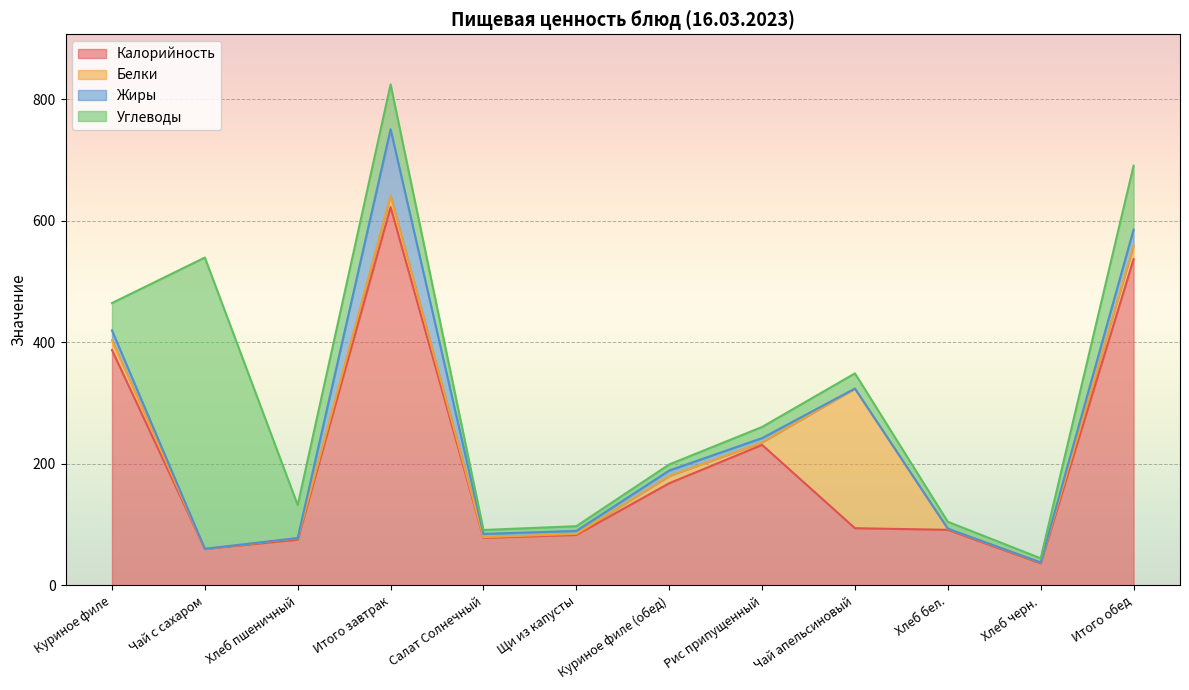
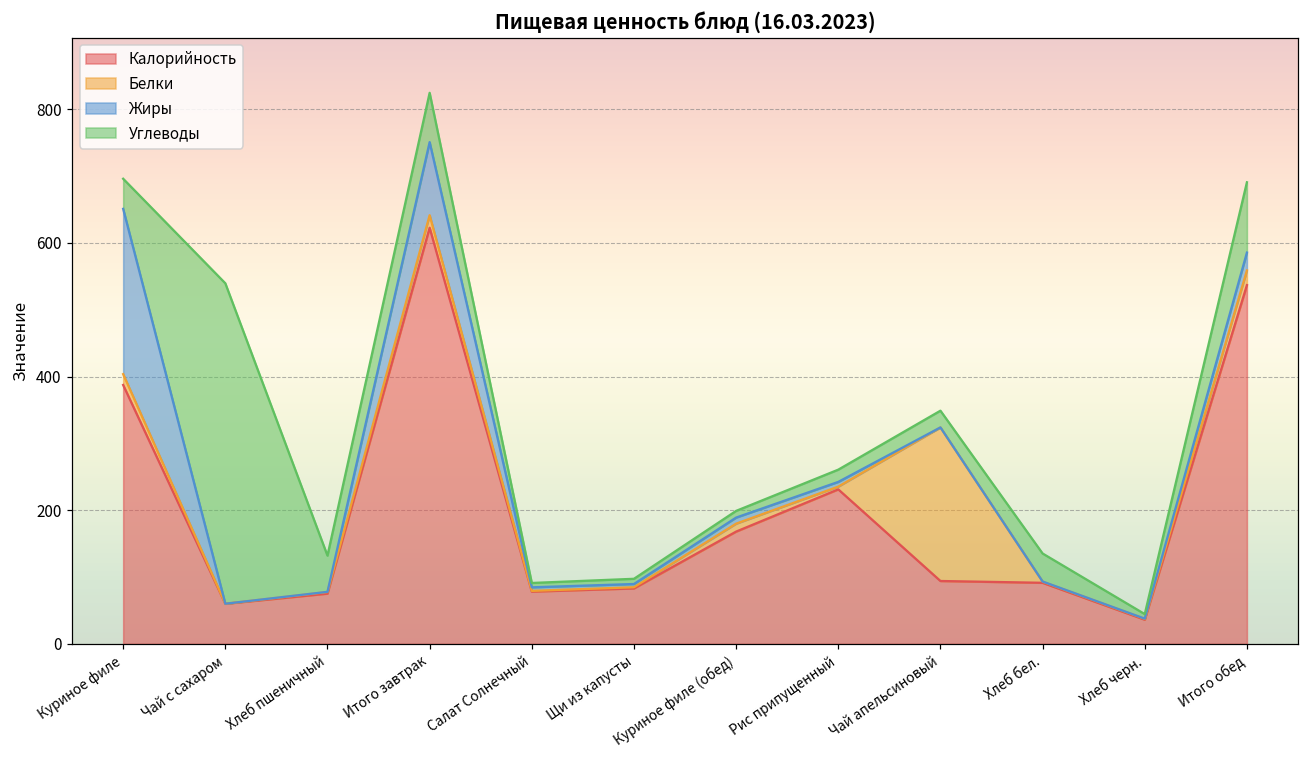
Жиры, Куриное филе: 20 -> 250
Углеводы, Хлеб бел.: 10 -> 40
